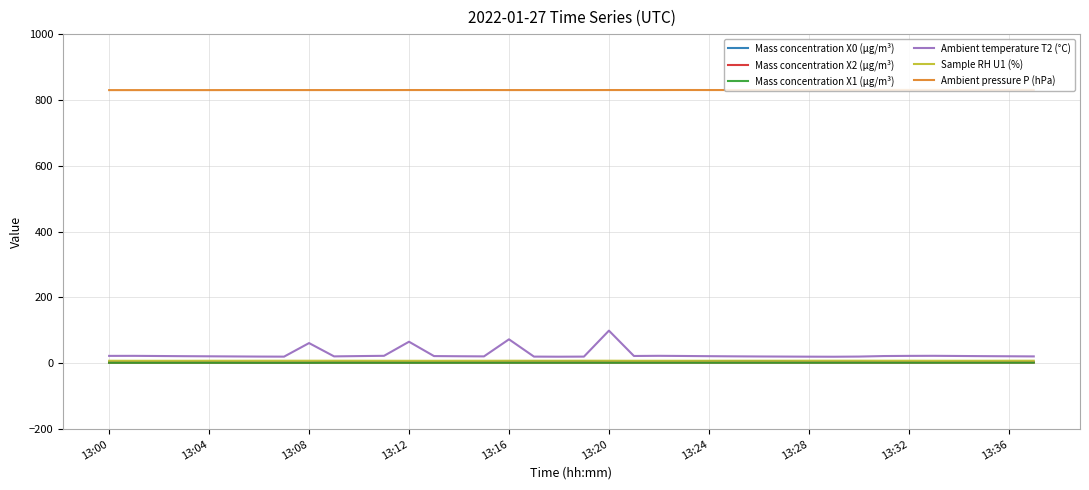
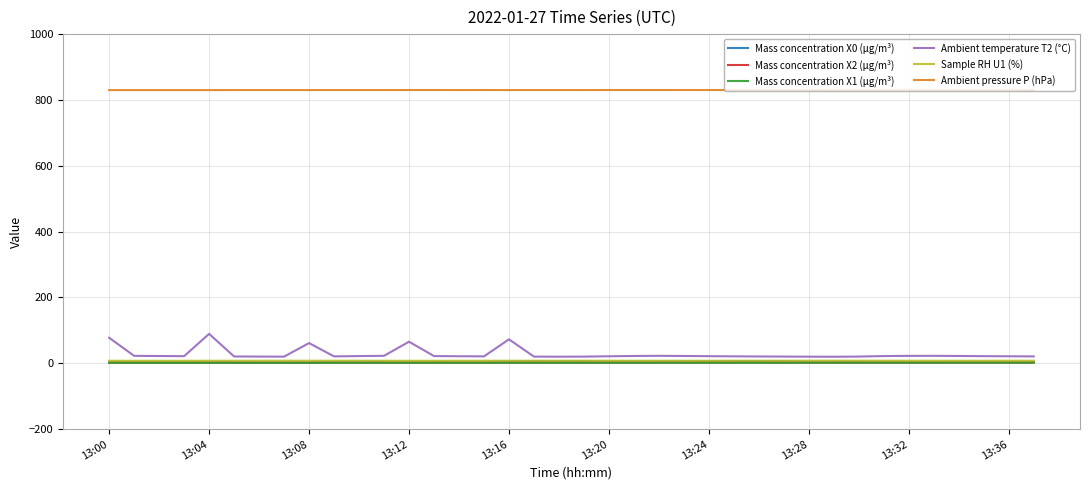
Ambient temperature T2 (°C), 13:00: 20 -> 80
Ambient temperature T2 (°C), 13:04: 20 -> 90
Ambient temperature T2 (°C), 13:20: 100 -> 20
